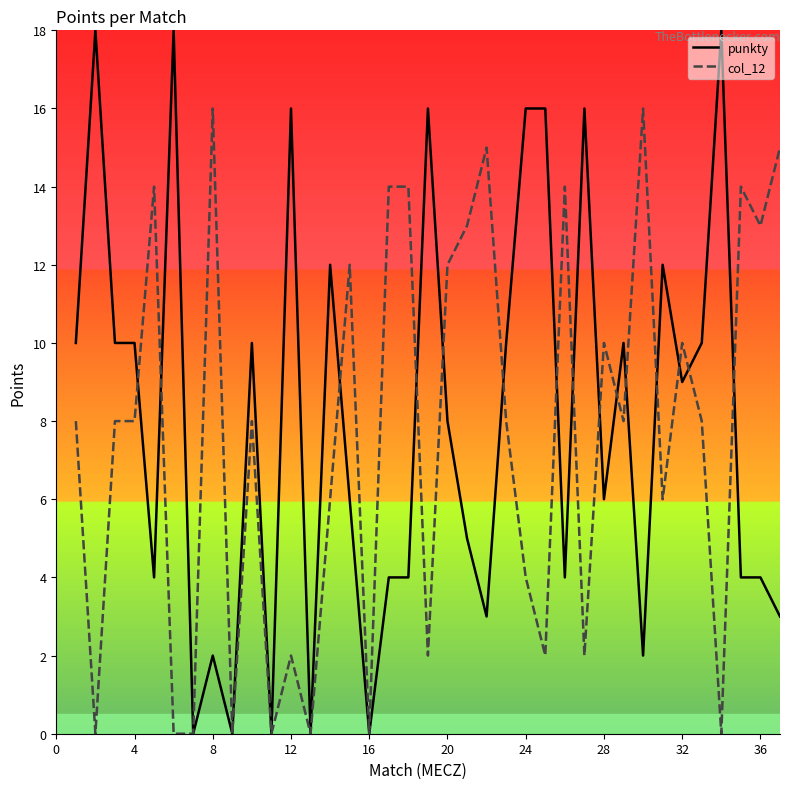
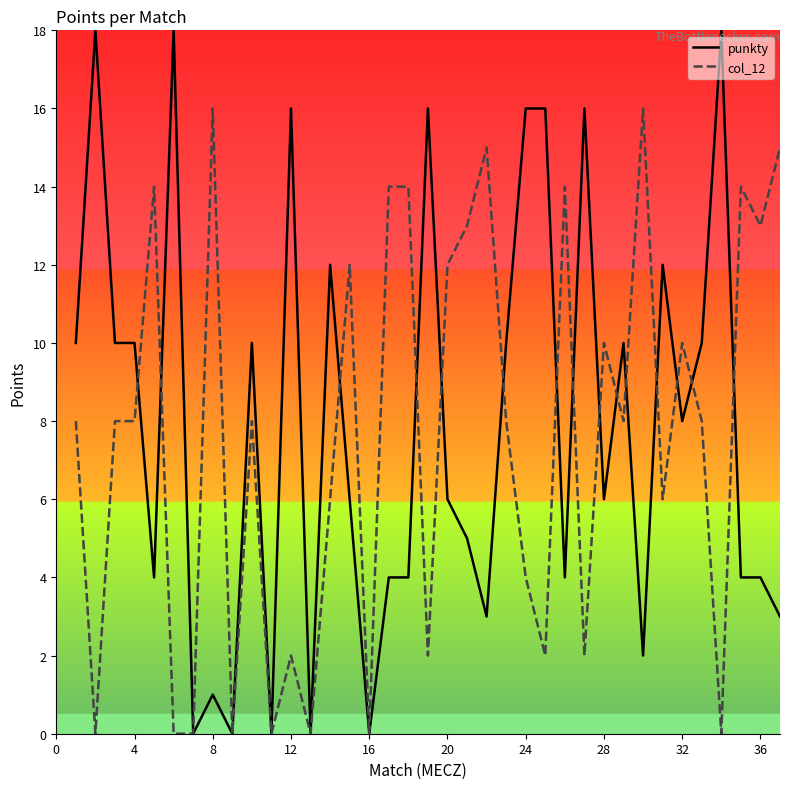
punkty, 8: 2 -> 1
punkty, 20: 8 -> 6
punkty, 32: 9 -> 8
